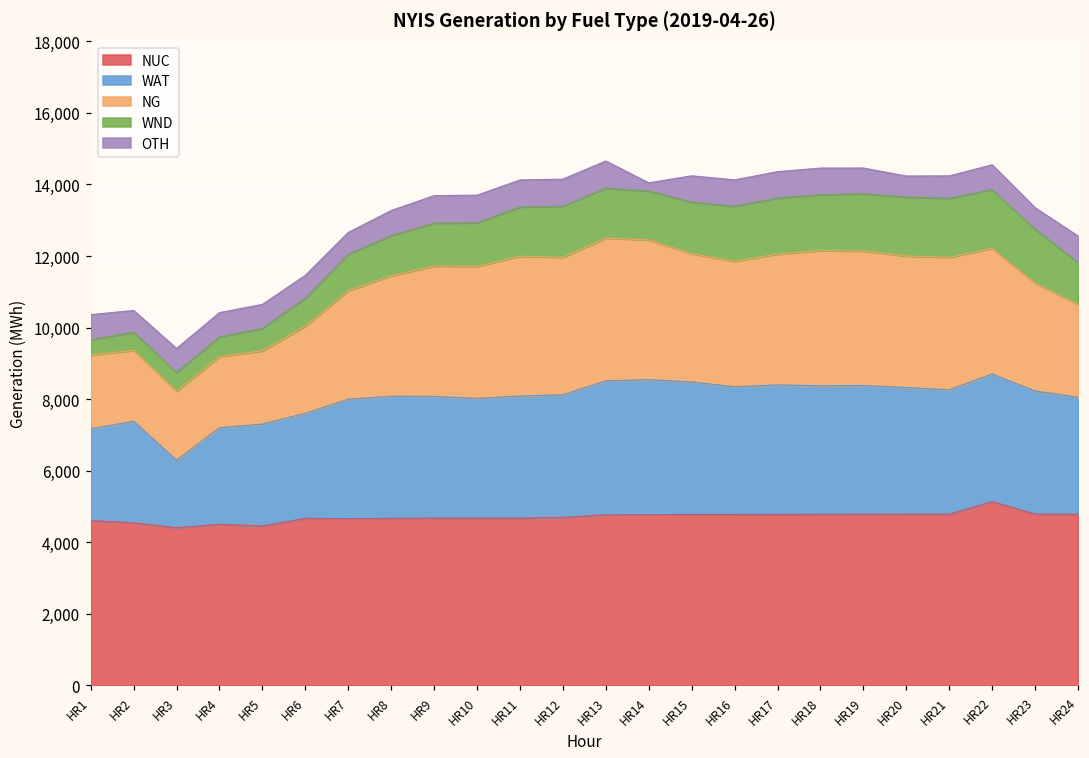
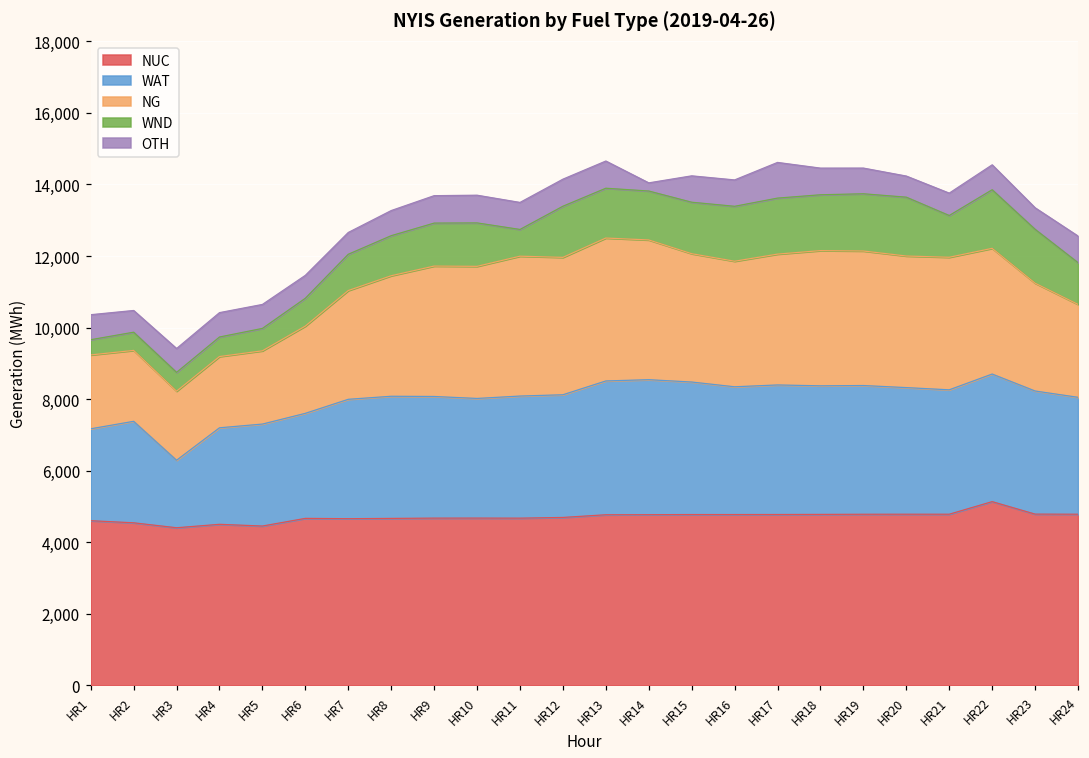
WND, HR11: 1,400 -> 700
OTH, HR17: 700 -> 1,000
WND, HR21: 1,600 -> 1,200
